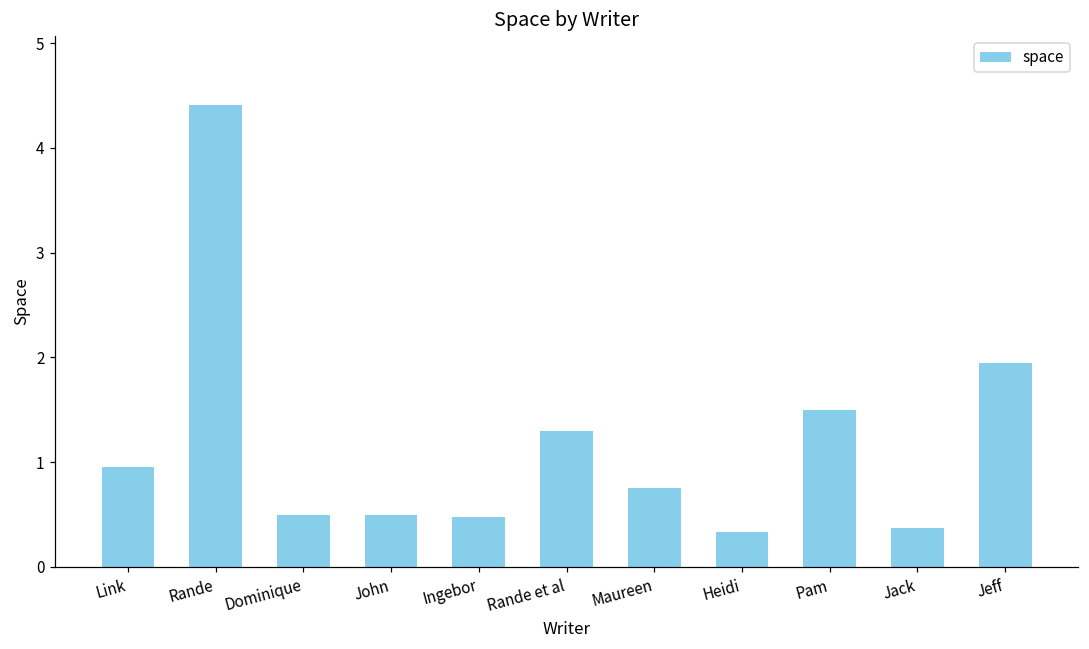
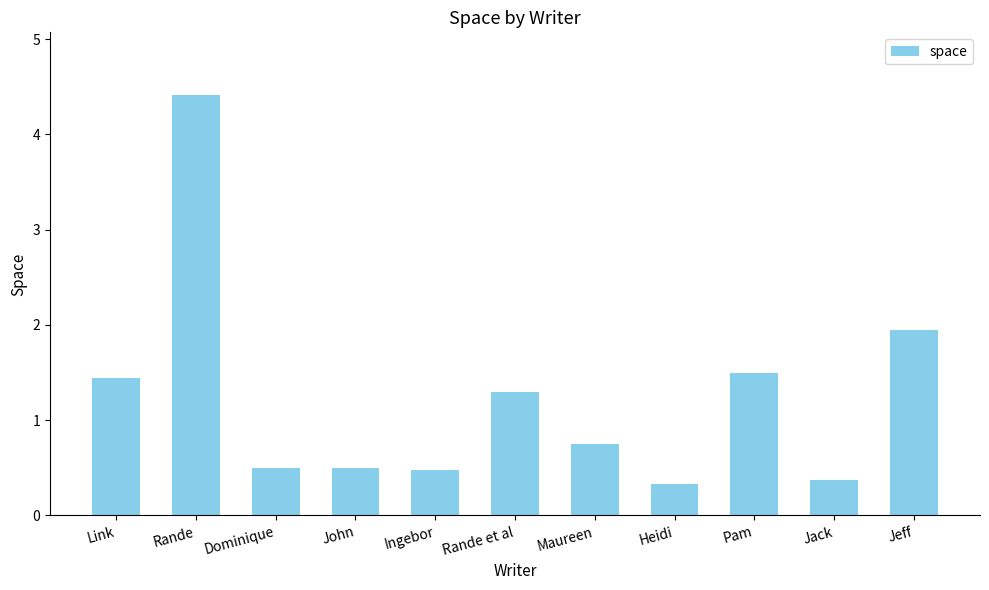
Link: 1.0 -> 1.4
